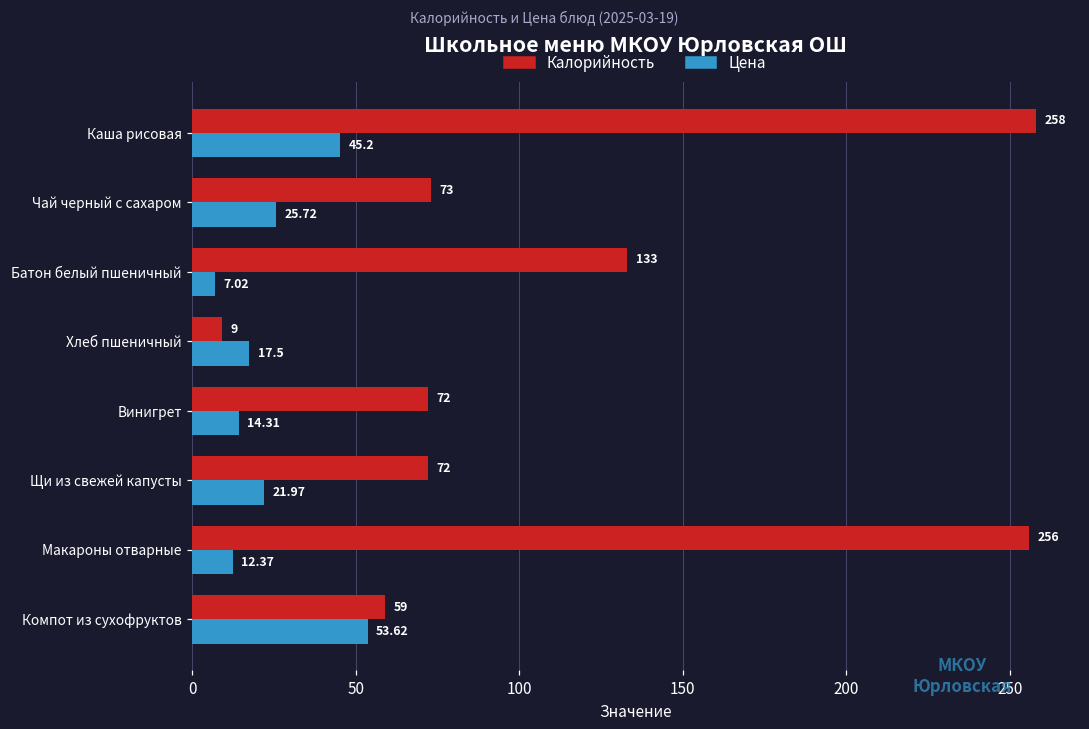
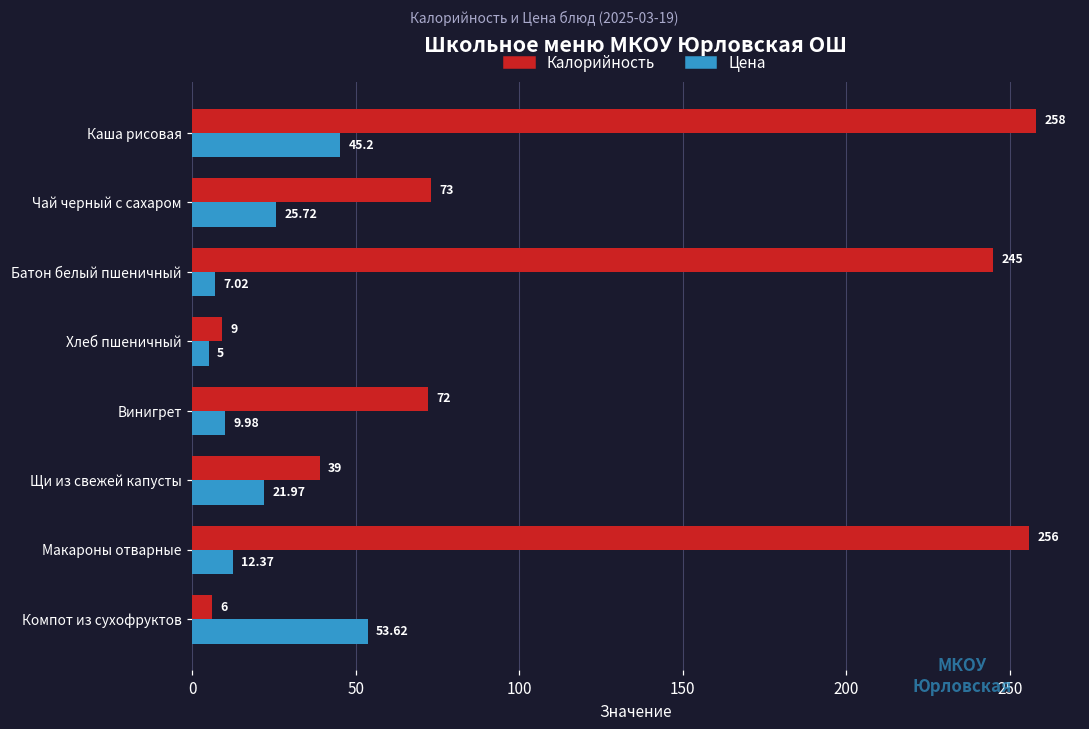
Калорийность, Батон белый пшеничный: 133 -> 245
Цена, Хлеб пшеничный: 17.5 -> 5
Цена, Винигрет: 14.31 -> 9.98
Калорийность, Щи из свежей капусты: 72 -> 39
Калорийность, Компот из сухофруктов: 59 -> 6
